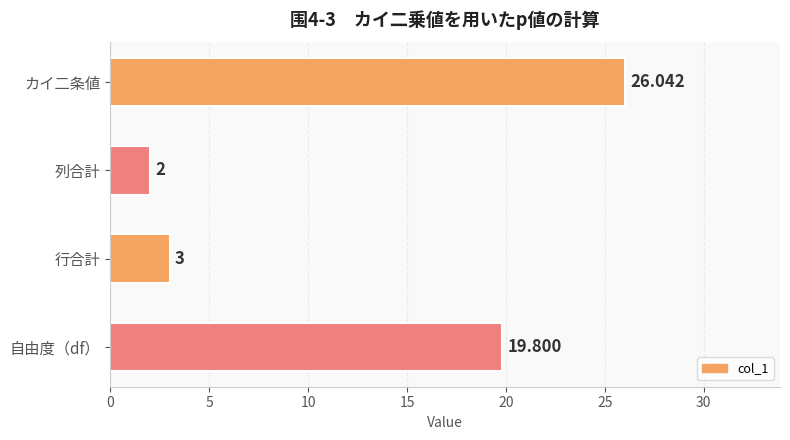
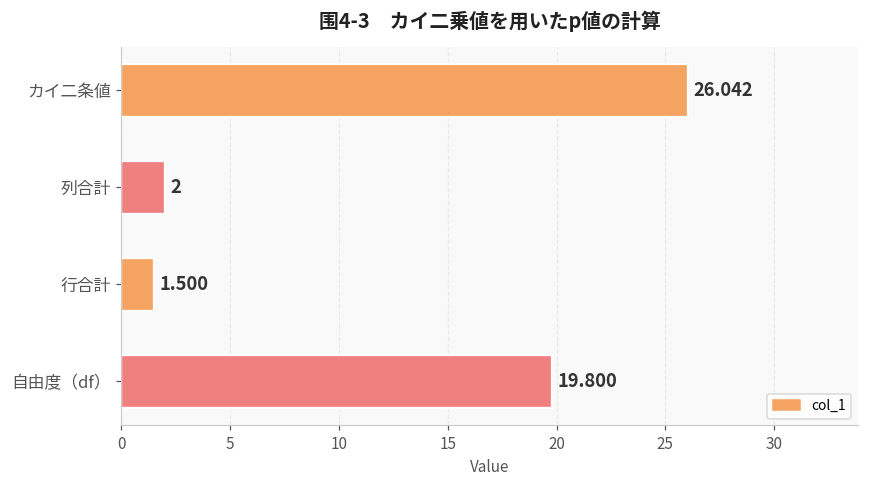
行合計: 3 -> 1.500
